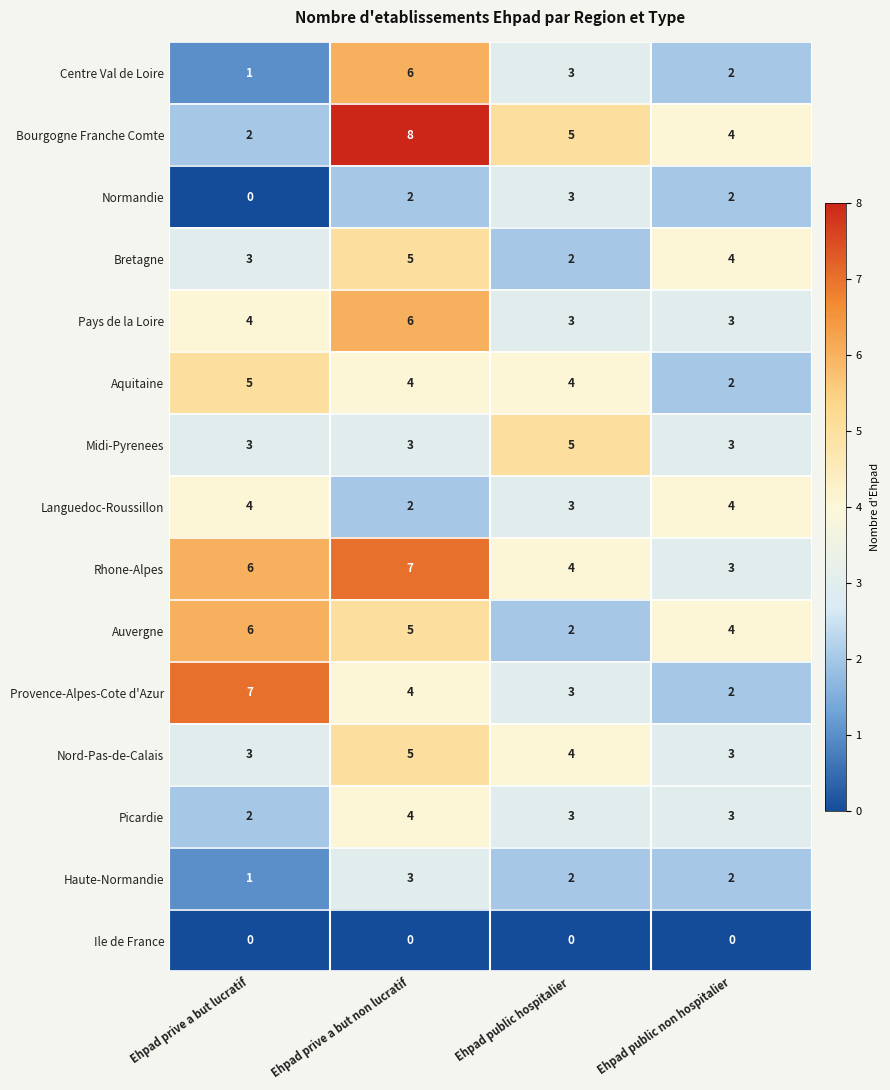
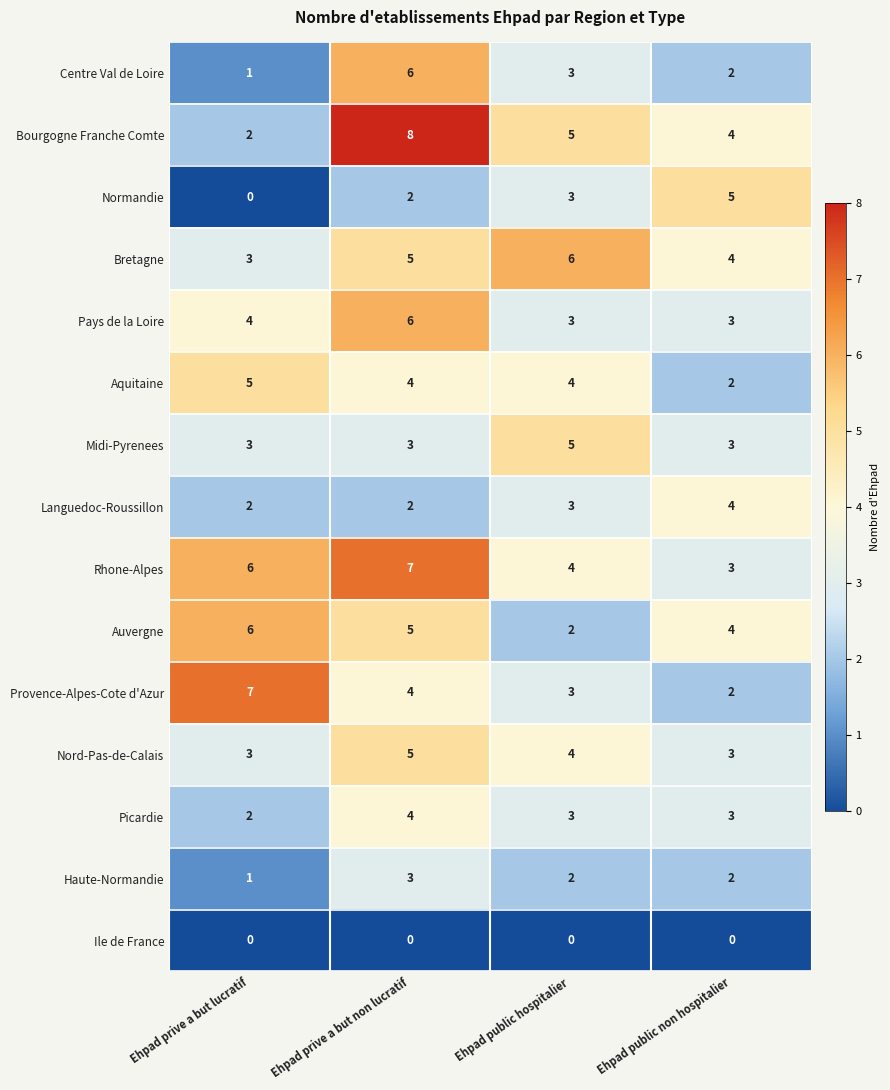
Normandie, Ehpad public non hospitalier: 2 -> 5
Bretagne, Ehpad public hospitalier: 2 -> 6
Languedoc-Roussillon, Ehpad prive a but lucratif: 4 -> 2
